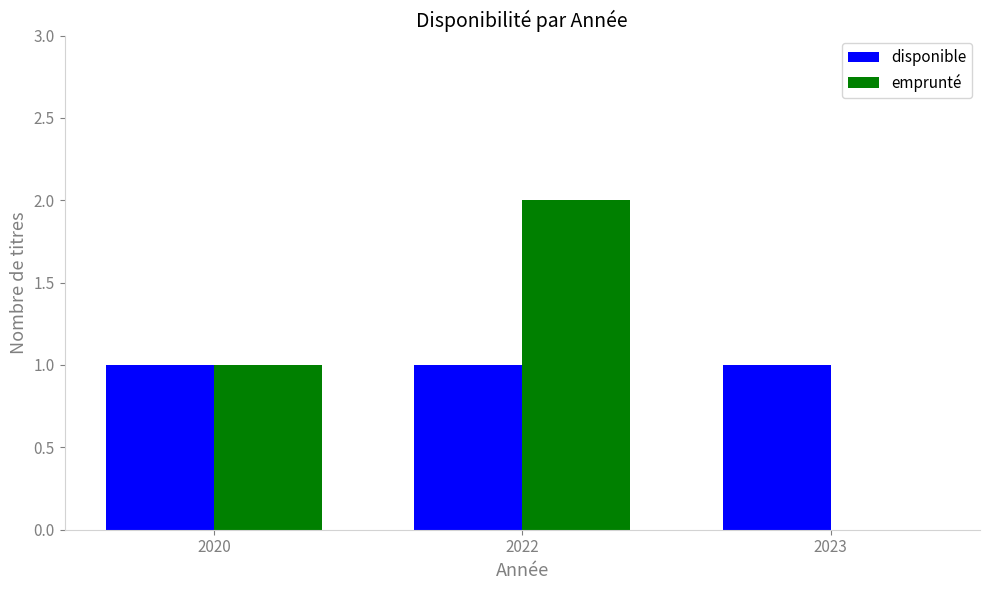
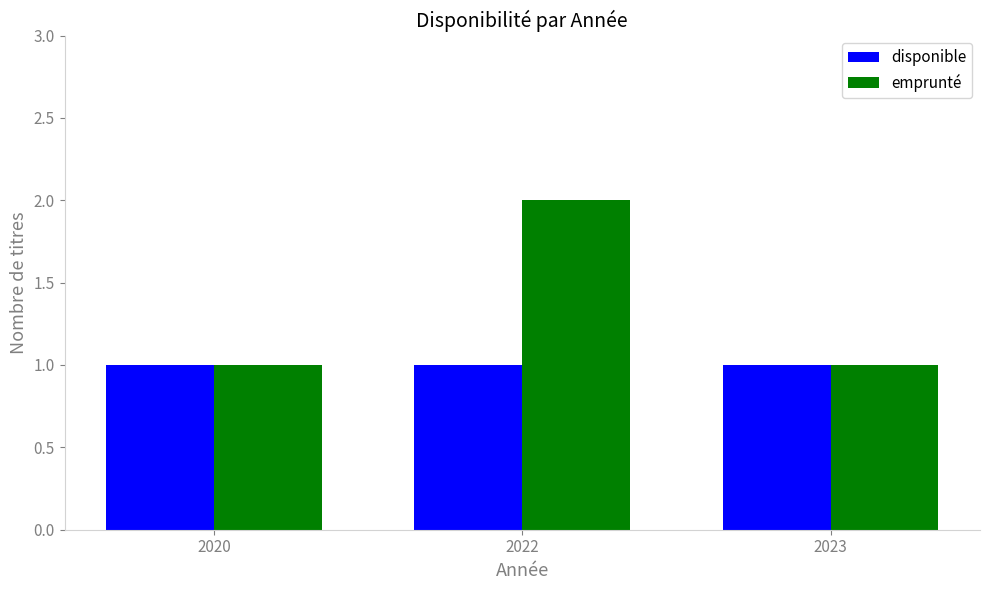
emprunté, 2023: 0 -> 1
